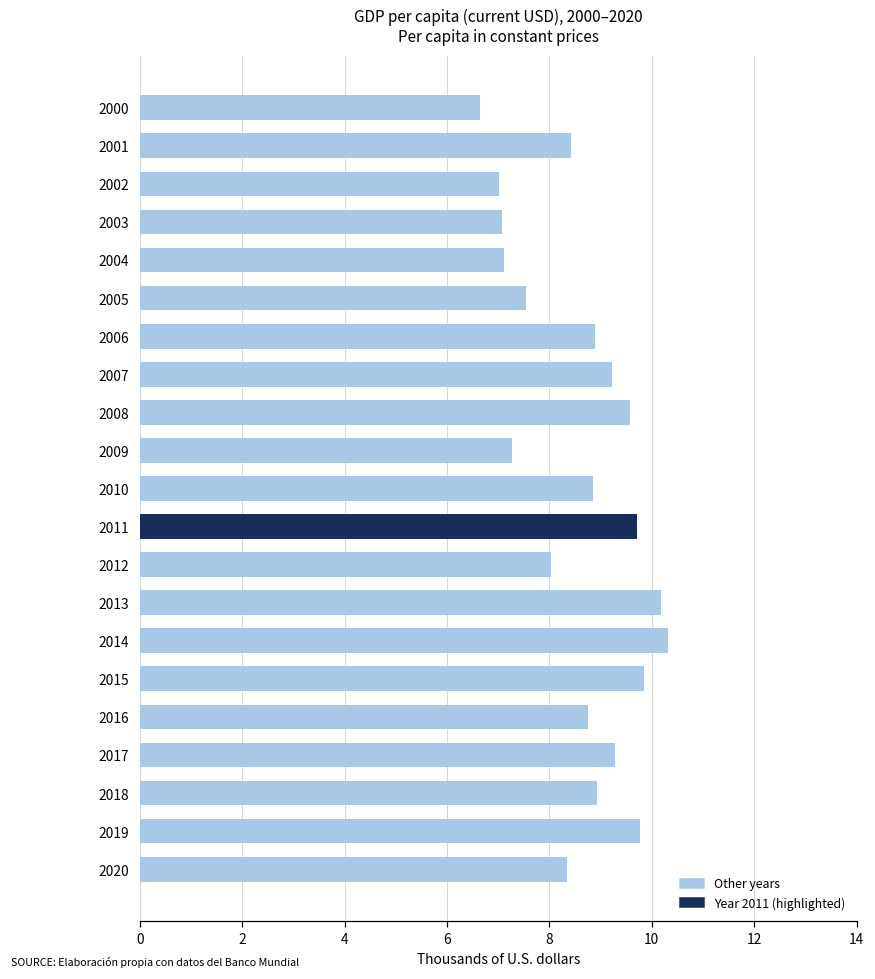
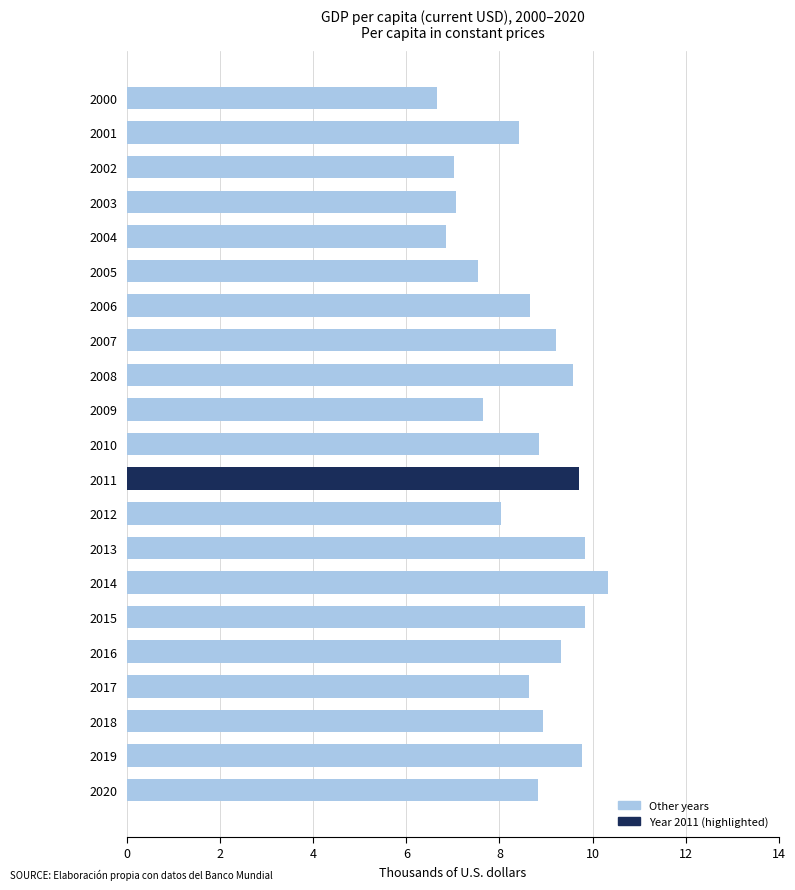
2004: 7.1 -> 6.8
2006: 8.9 -> 8.7
2009: 7.3 -> 7.6
2013: 10.2 -> 9.8
2016: 8.7 -> 9.3
2017: 9.3 -> 8.6
2020: 8.3 -> 8.8
